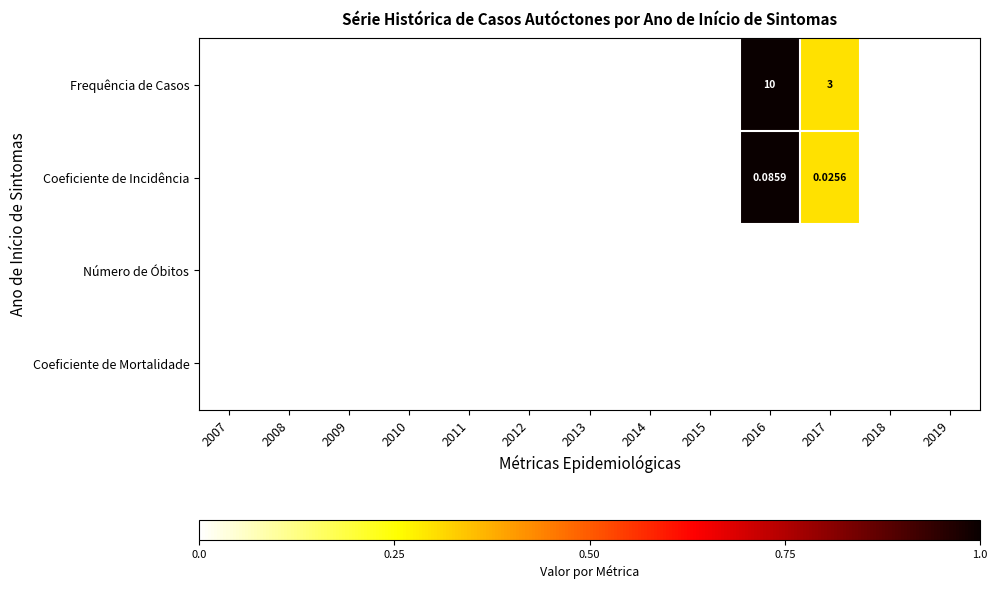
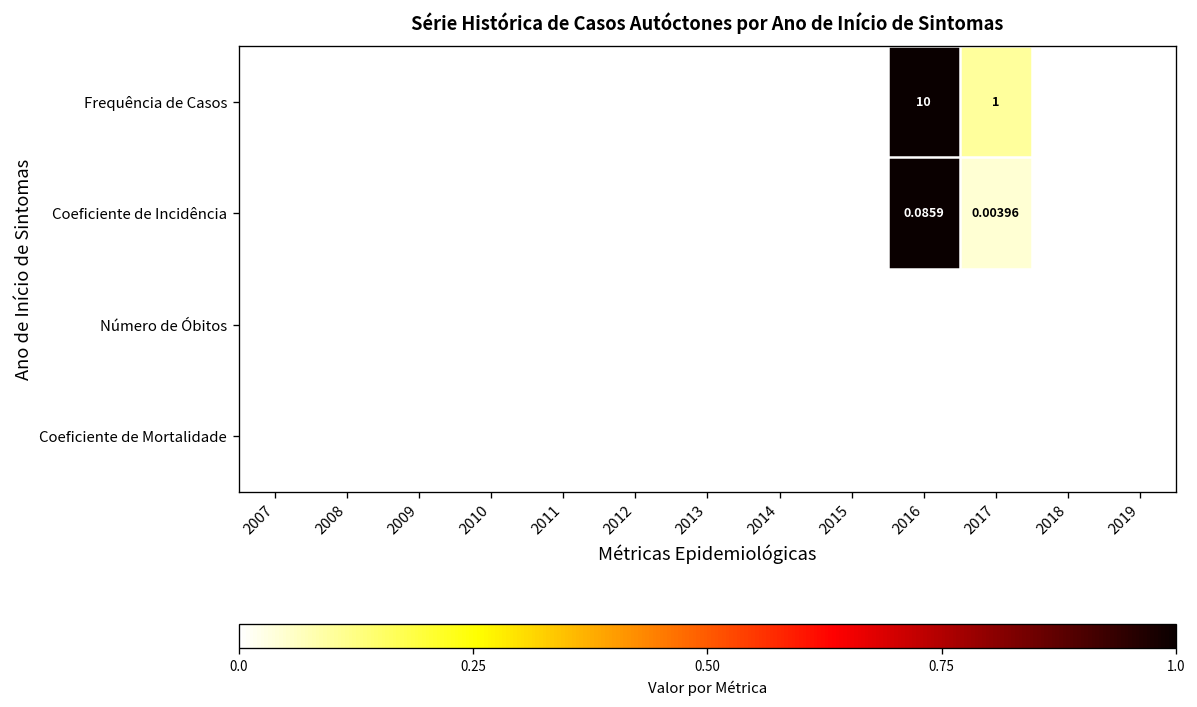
Frequência de Casos, 2017: 3 -> 1
Coeficiente de Incidência, 2017: 0.0256 -> 0.00396
